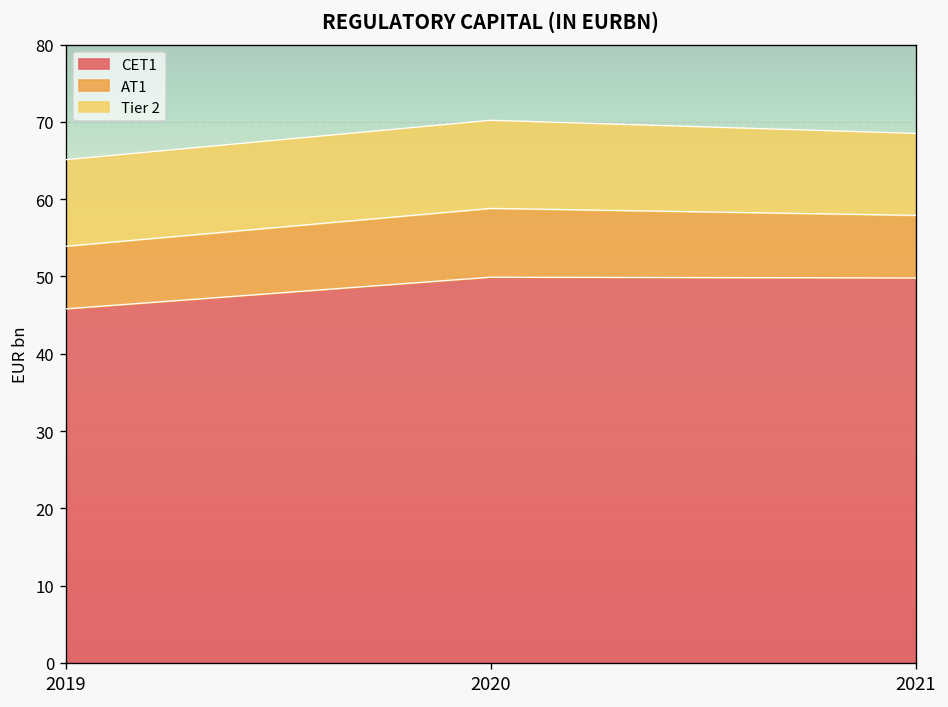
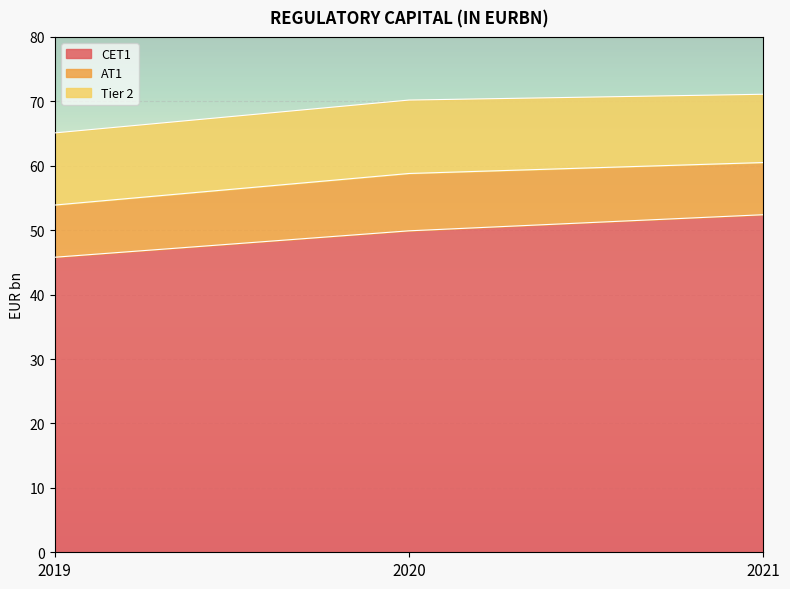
CET1, 2021: 50 -> 52
